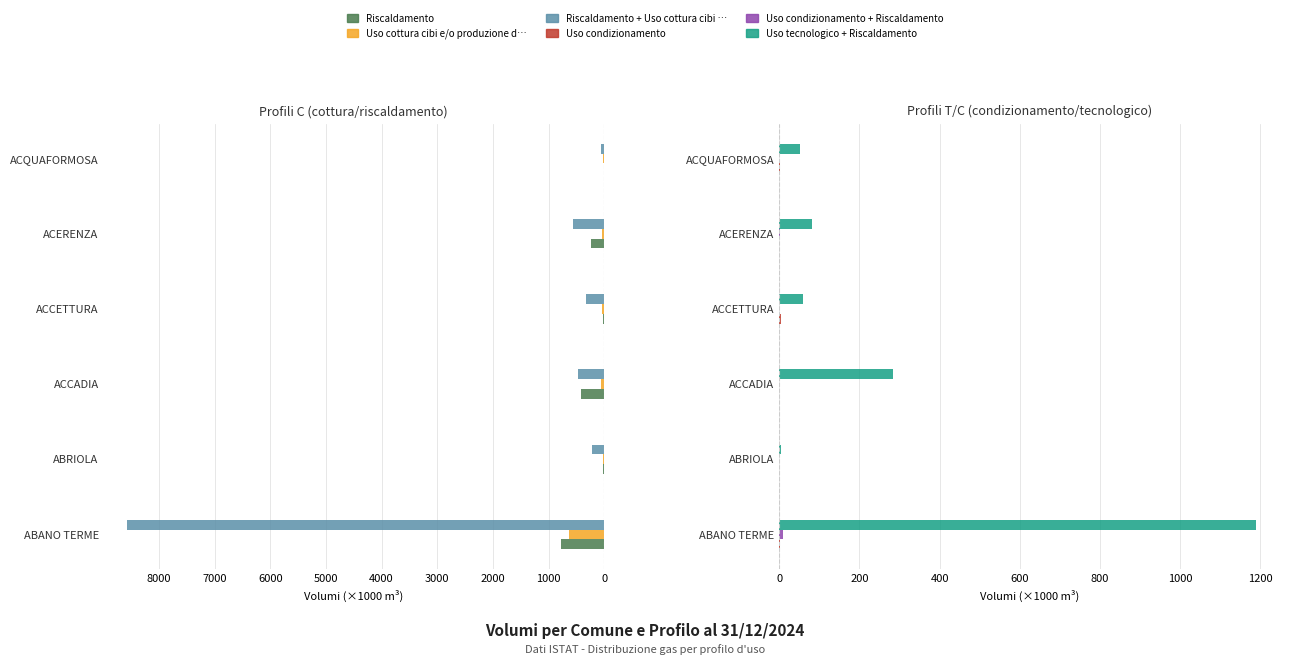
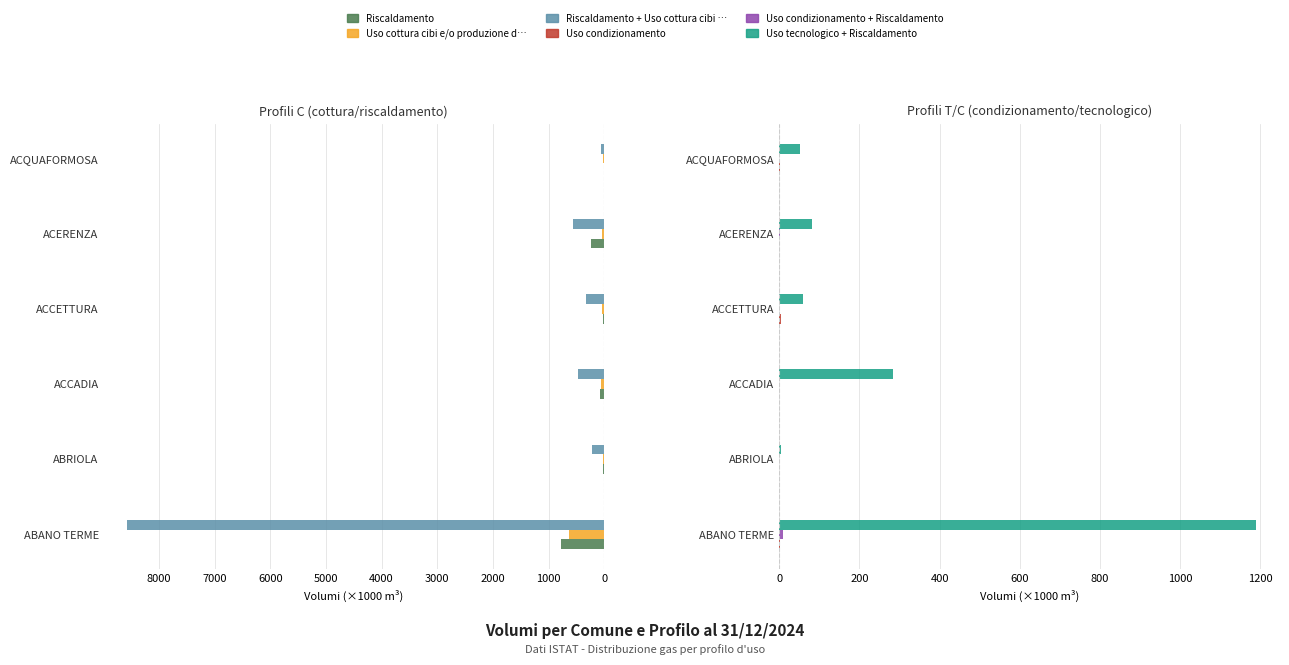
Profili C (cottura/riscaldamento), Riscaldamento, ACCADIA: 400 -> 100
